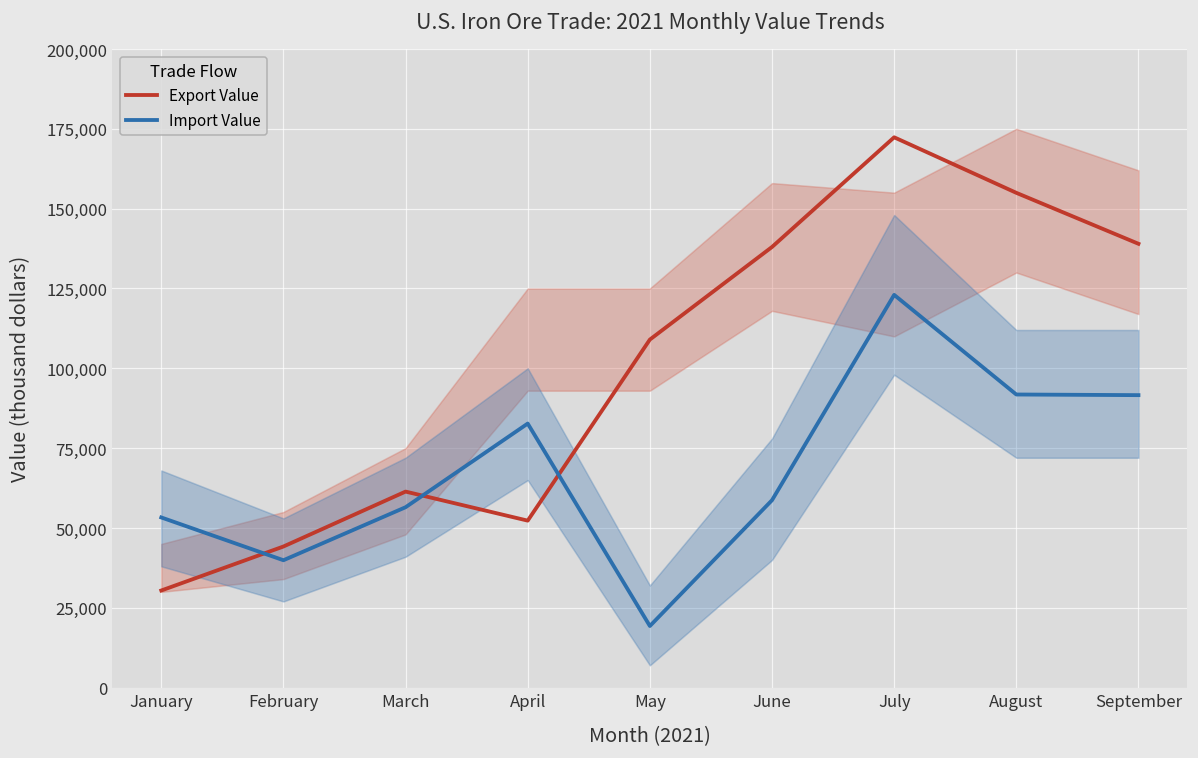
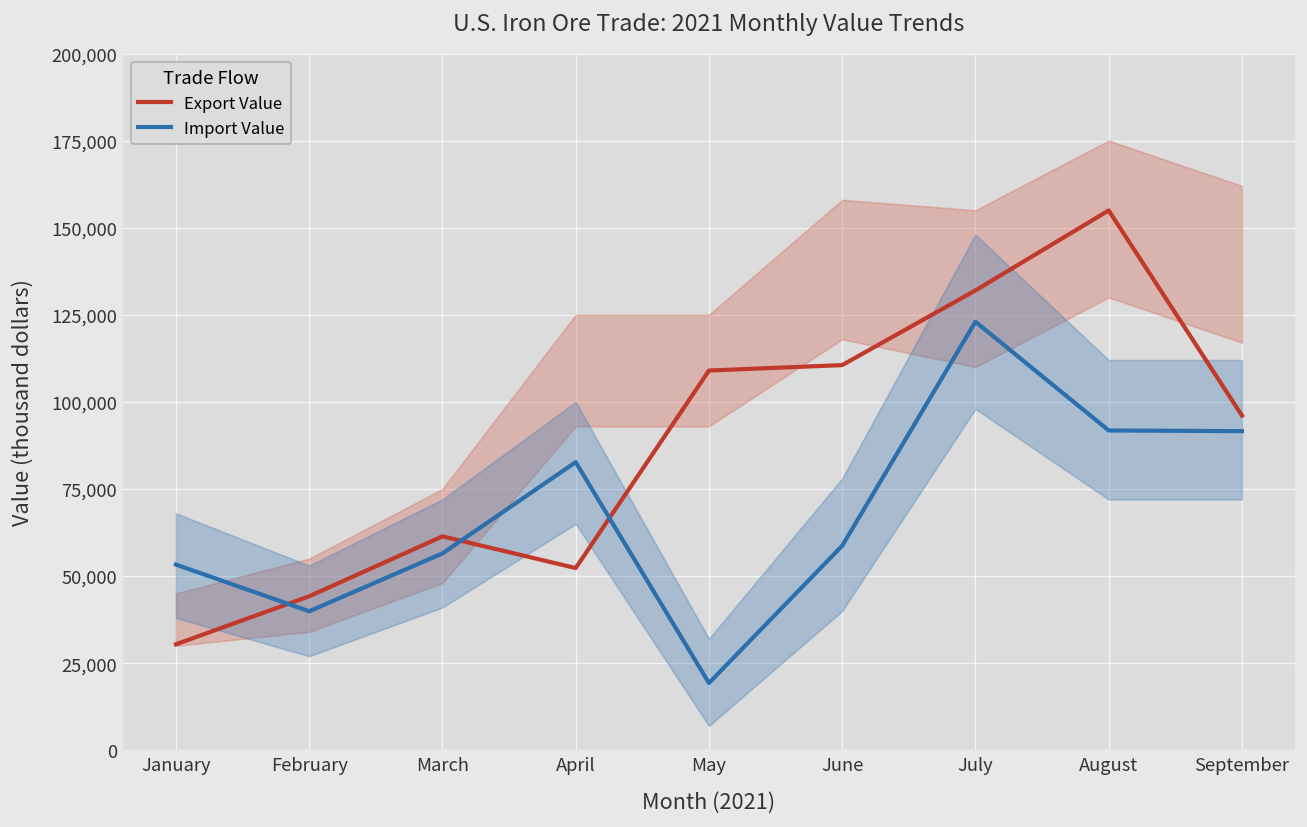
Export Value, June: 138,000 -> 111,000
Export Value, July: 172,000 -> 132,000
Export Value, September: 139,000 -> 96,000
